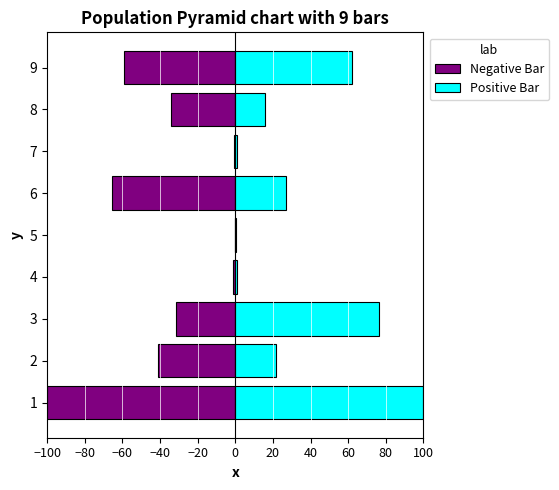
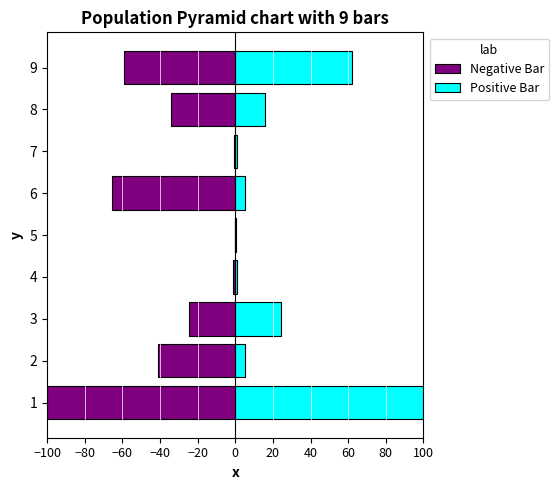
Positive Bar, 6: 27 -> 5
Negative Bar, 3: -31 -> -24
Positive Bar, 3: 76 -> 24
Positive Bar, 2: 22 -> 5
